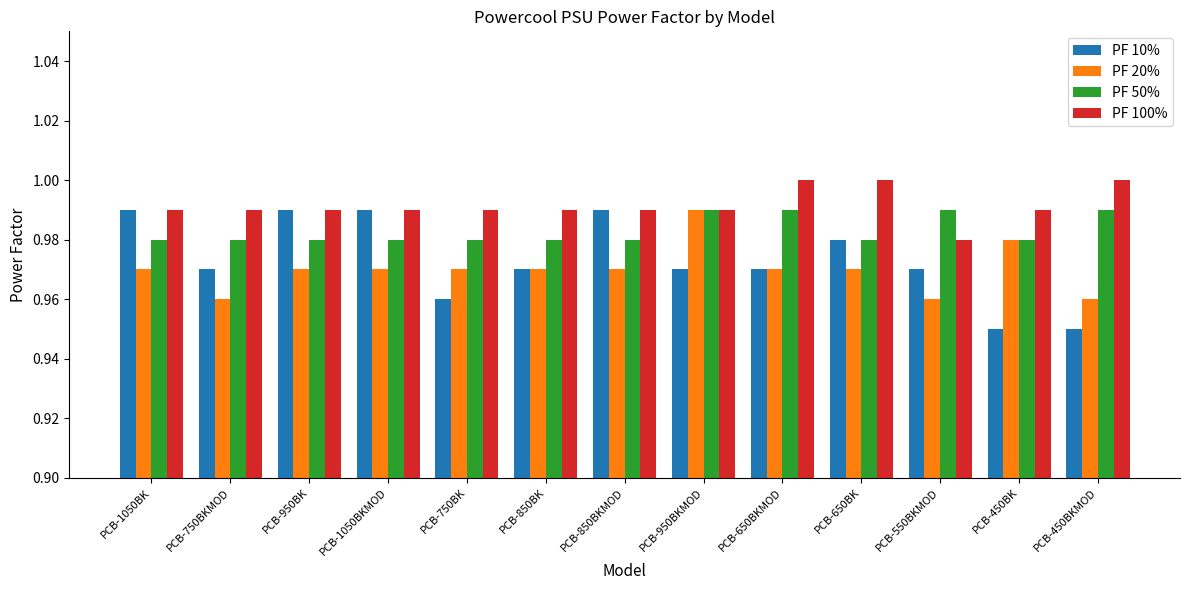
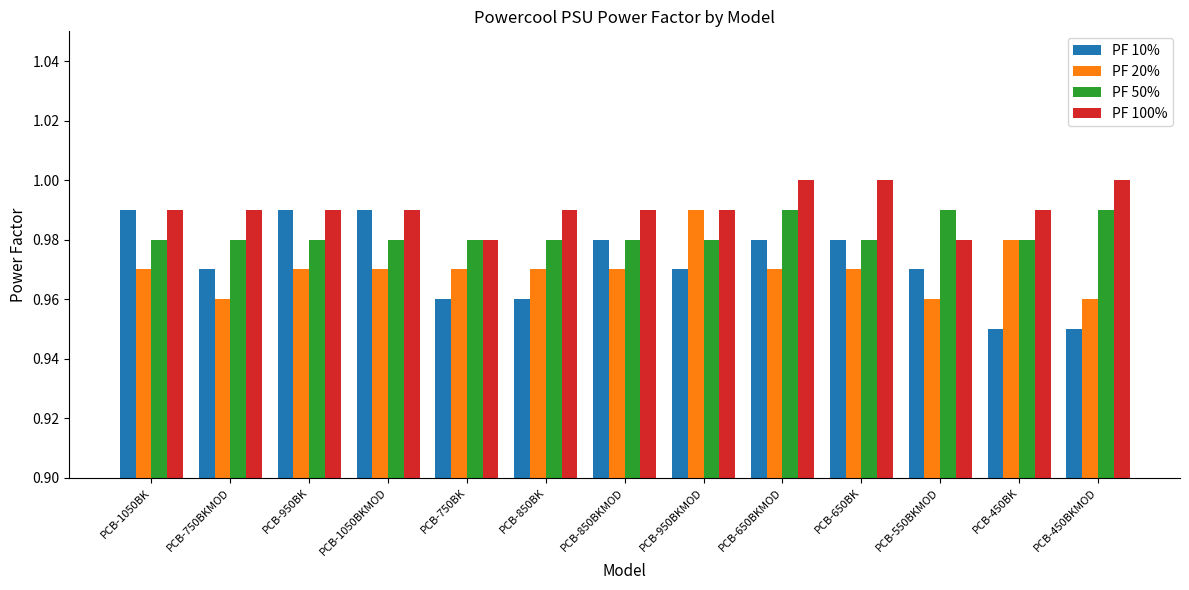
PF 100%, PCB-750BK: 0.99 -> 0.98
PF 10%, PCB-850BK: 0.97 -> 0.96
PF 10%, PCB-850BKMOD: 0.99 -> 0.98
PF 50%, PCB-950BKMOD: 0.99 -> 0.98
PF 10%, PCB-650BKMOD: 0.97 -> 0.98
